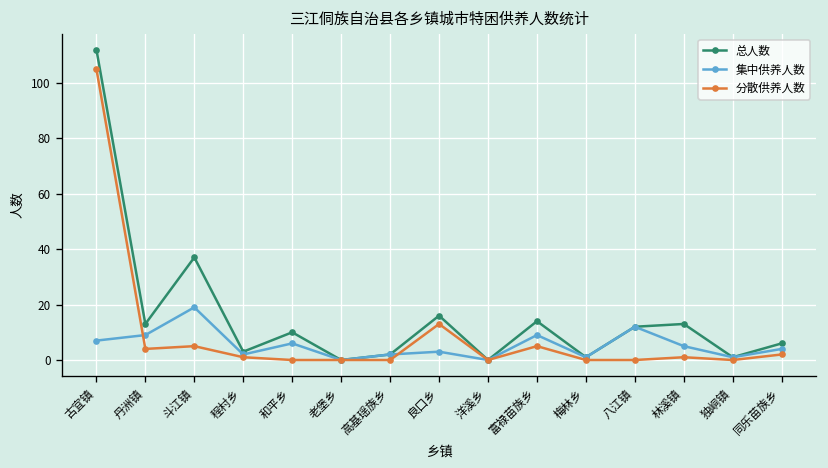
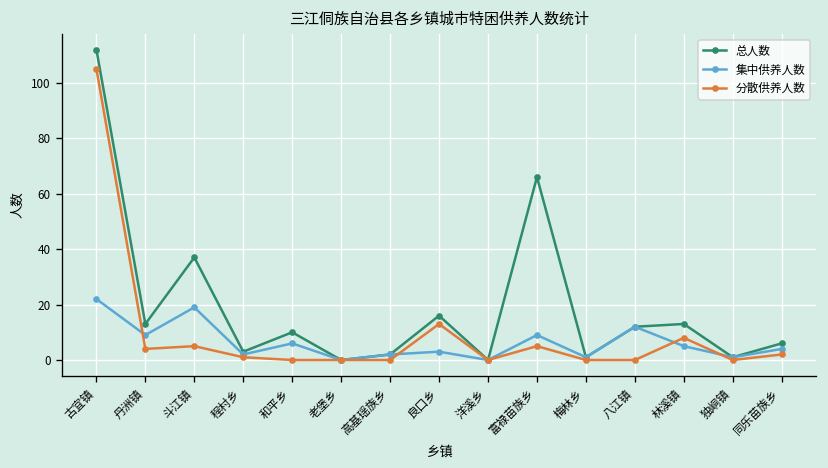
集中供养人数, 古宜镇: 7 -> 22
总人数, 富禄苗族乡: 14 -> 66
分散供养人数, 林溪镇: 1 -> 8
